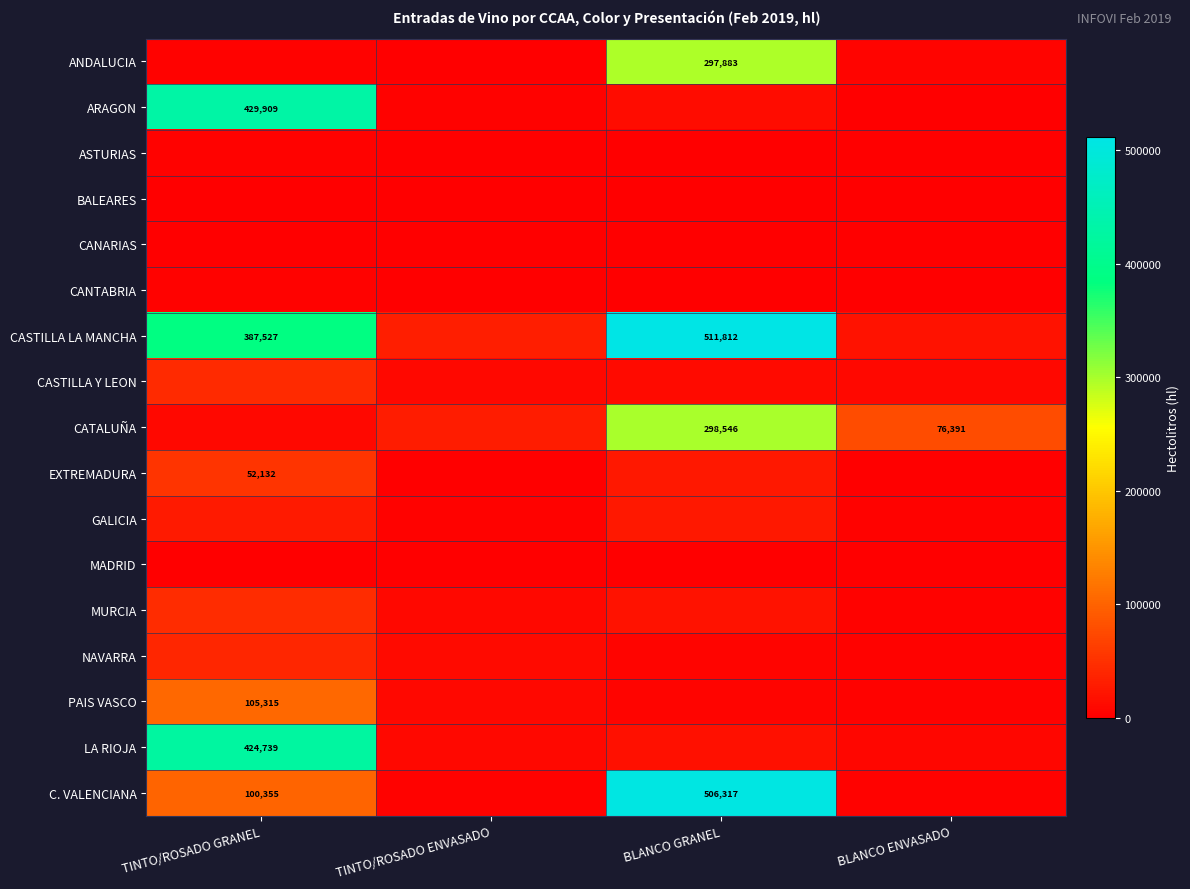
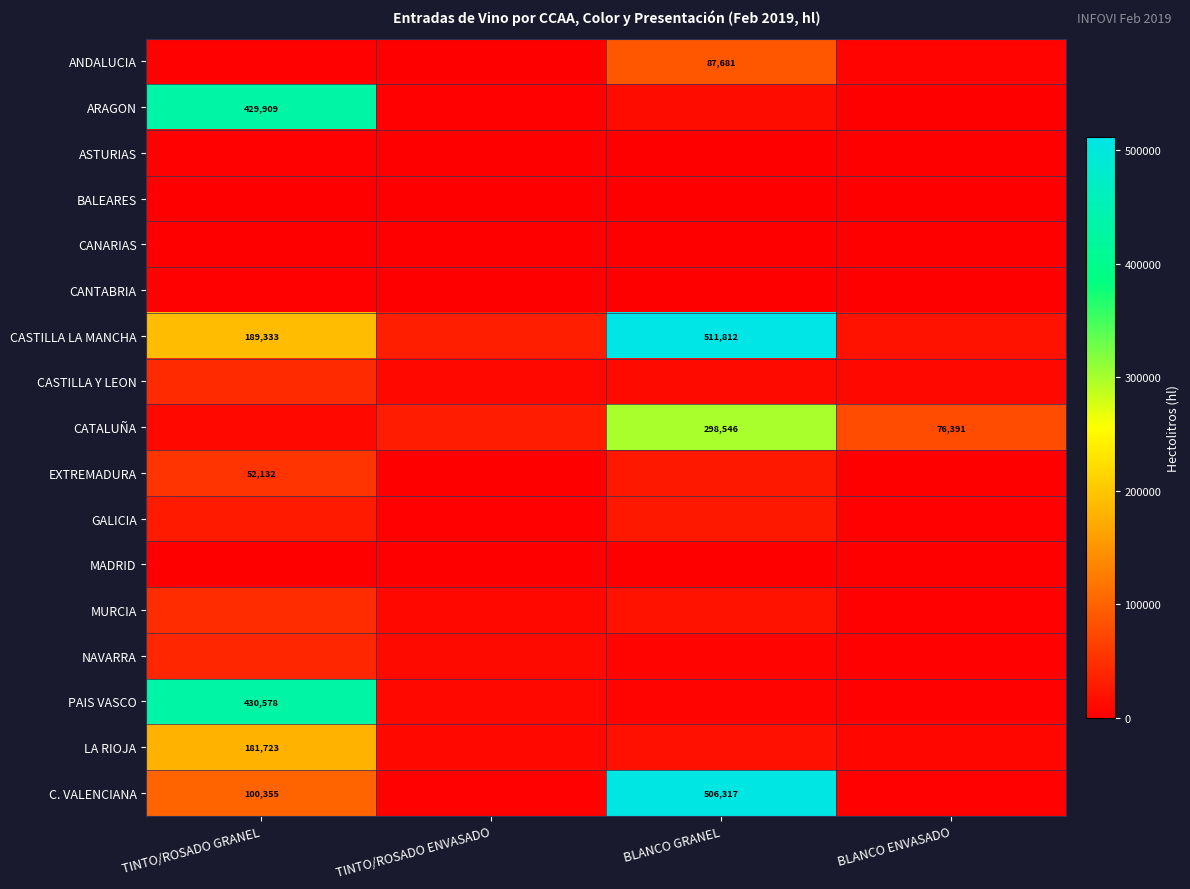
ANDALUCIA, BLANCO GRANEL: 297,883 -> 87,681
CASTILLA LA MANCHA, TINTO/ROSADO GRANEL: 387,527 -> 189,333
PAIS VASCO, TINTO/ROSADO GRANEL: 105,315 -> 430,578
LA RIOJA, TINTO/ROSADO GRANEL: 424,739 -> 181,723
